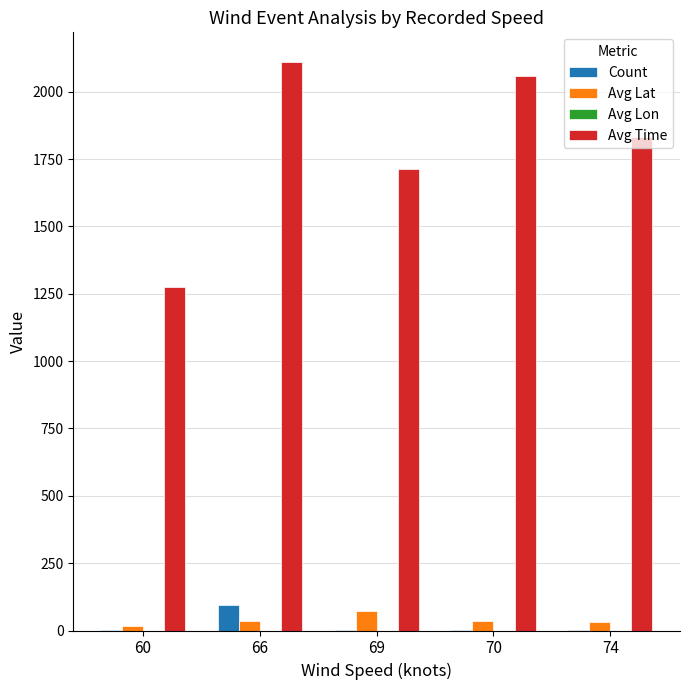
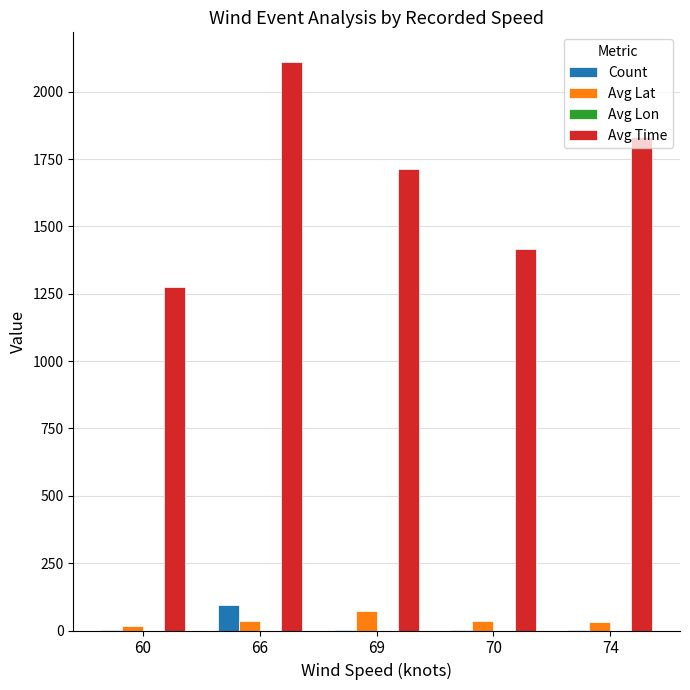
Avg Time, 70: 2060 -> 1420
